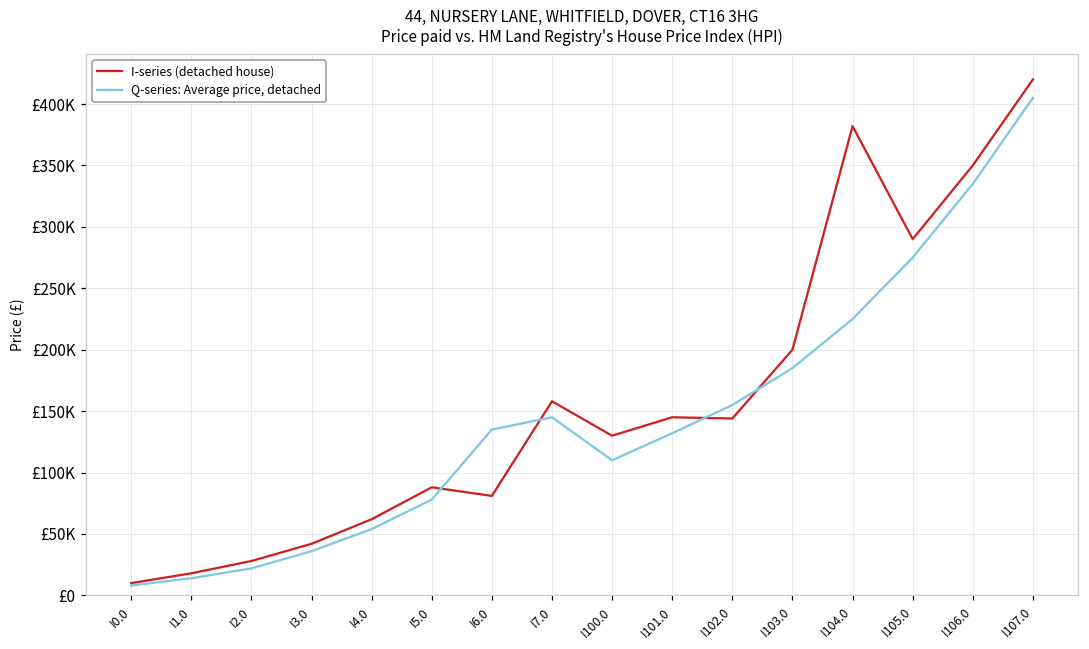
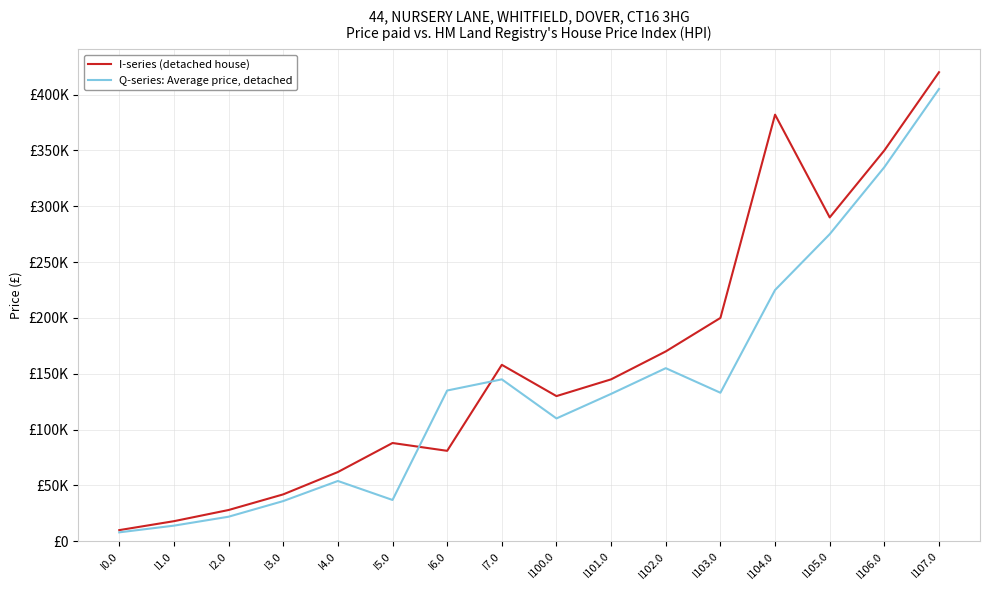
Q-series: Average price, detached, I5.0: £78000 -> £37000
I-series (detached house), I102.0: £144000 -> £170000
Q-series: Average price, detached, I103.0: £185000 -> £133000
